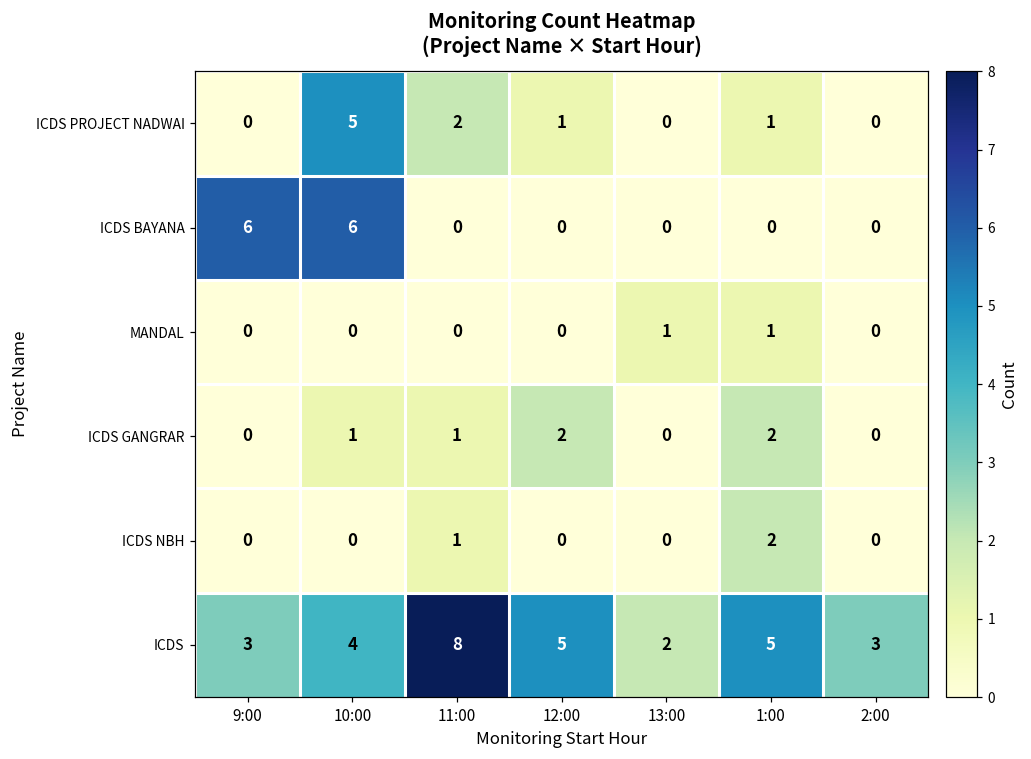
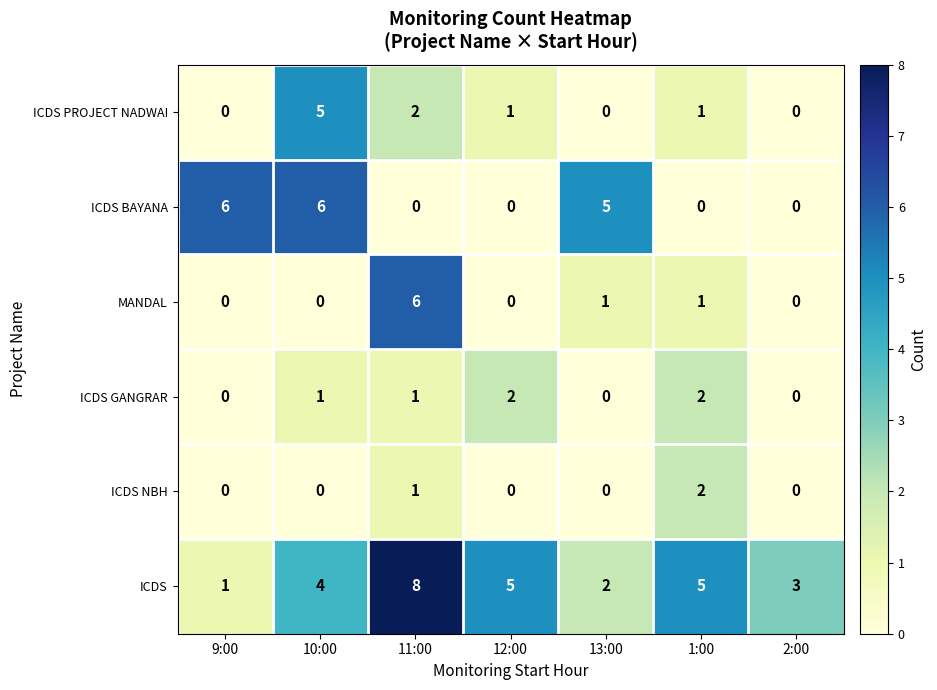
ICDS BAYANA, 13:00: 0 -> 5
MANDAL, 11:00: 0 -> 6
ICDS, 9:00: 3 -> 1
